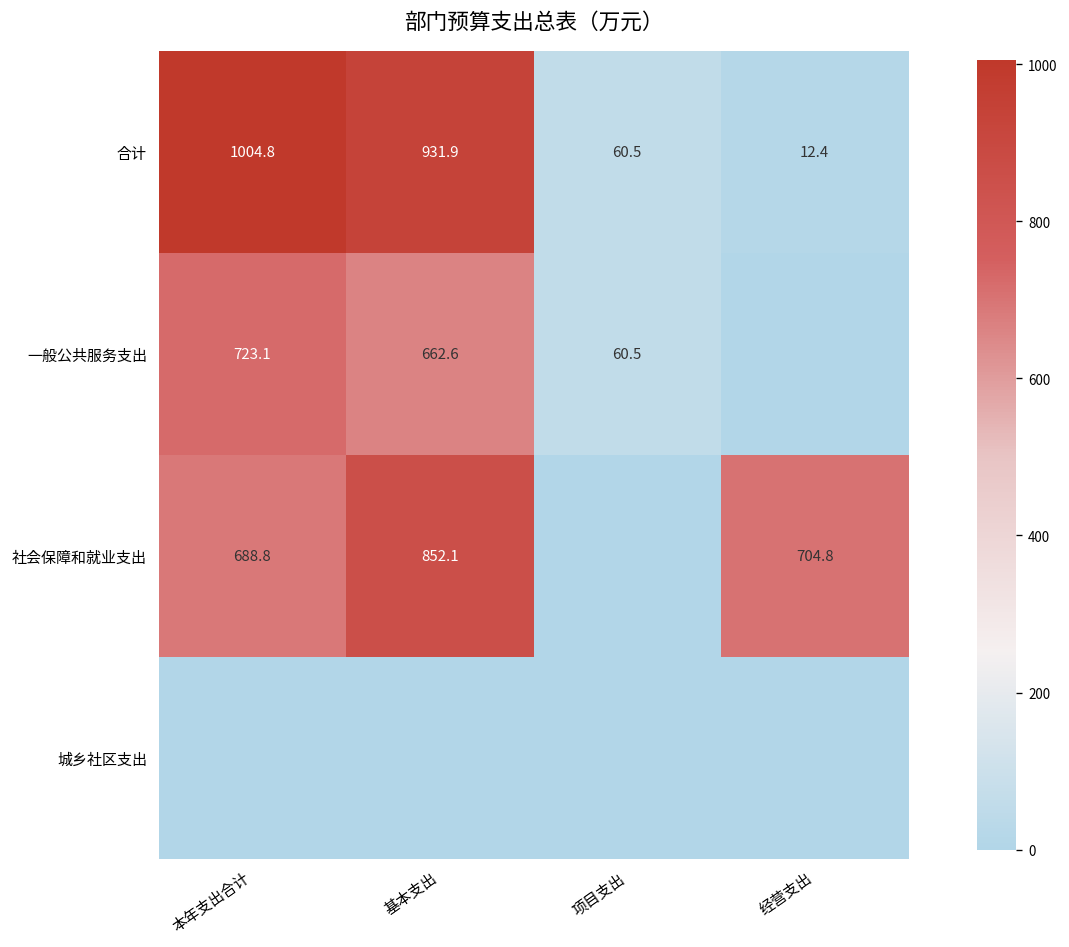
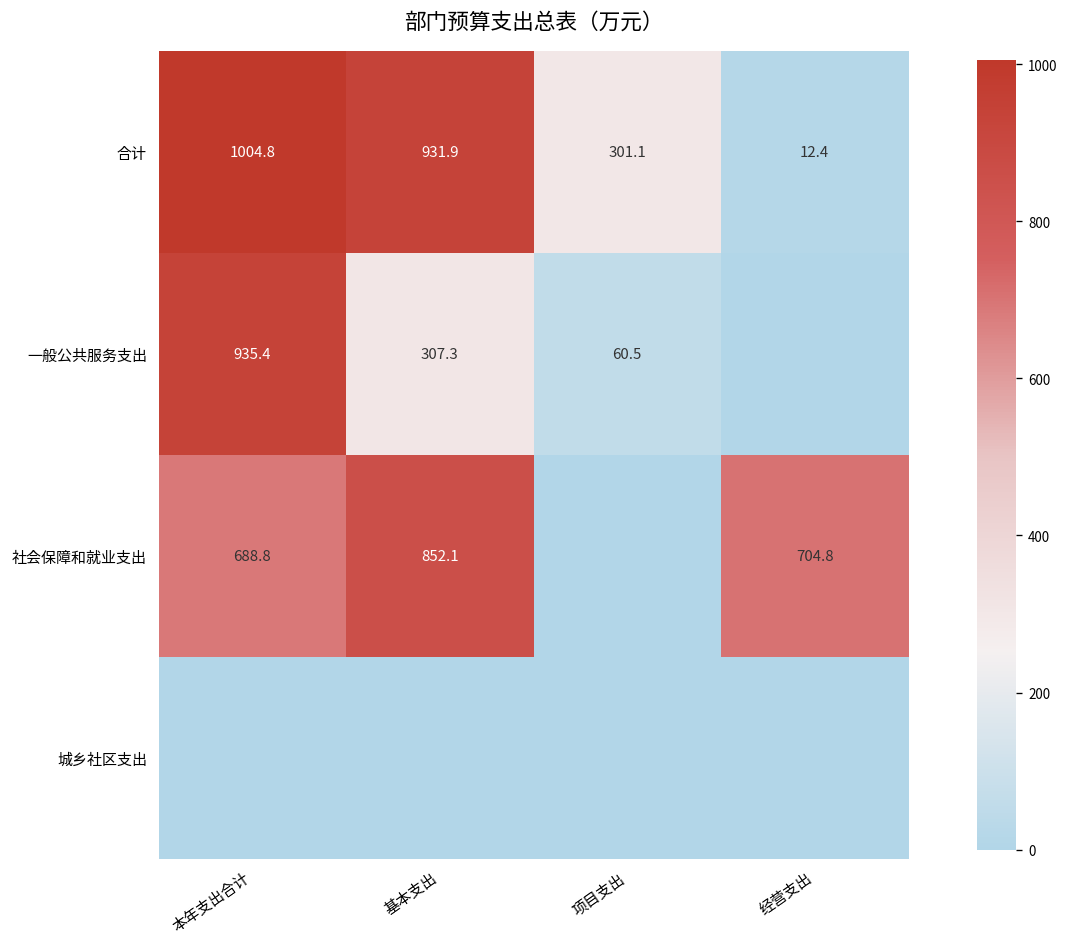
合计, 项目支出: 60.5 -> 301.1
一般公共服务支出, 本年支出合计: 723.1 -> 935.4
一般公共服务支出, 基本支出: 662.6 -> 307.3
